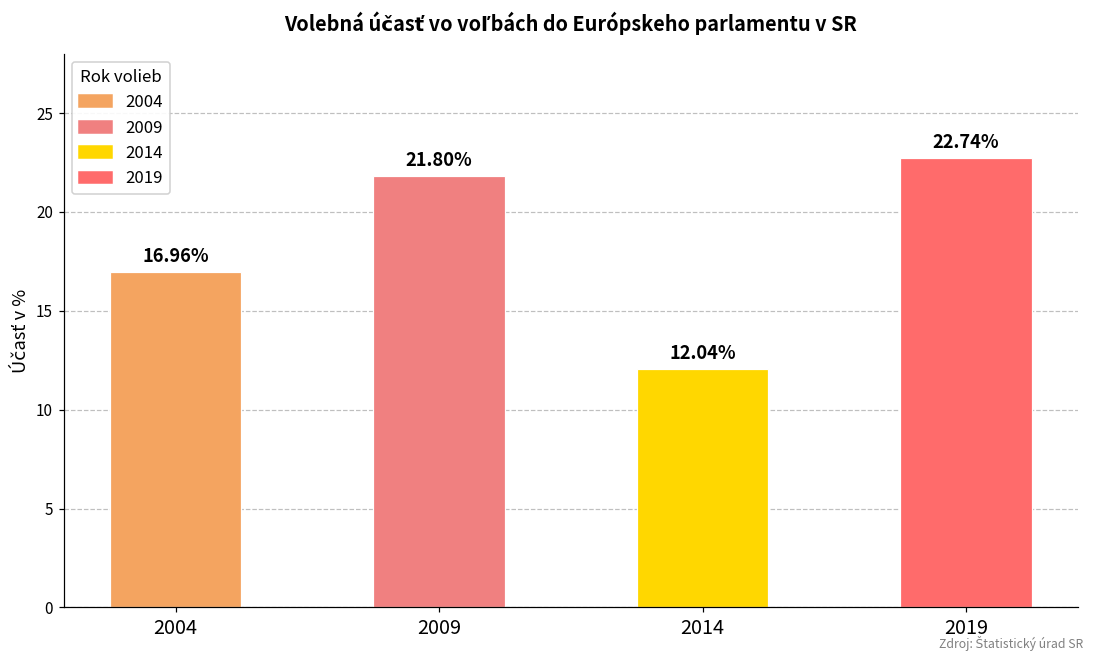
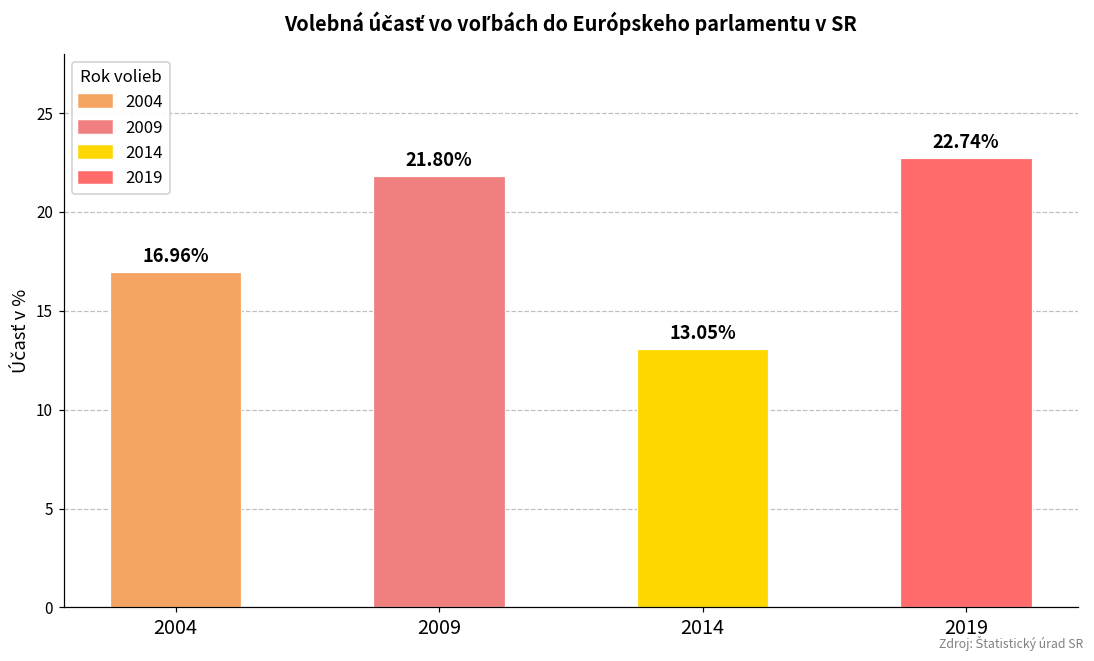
2014: 12.04% -> 13.05%
